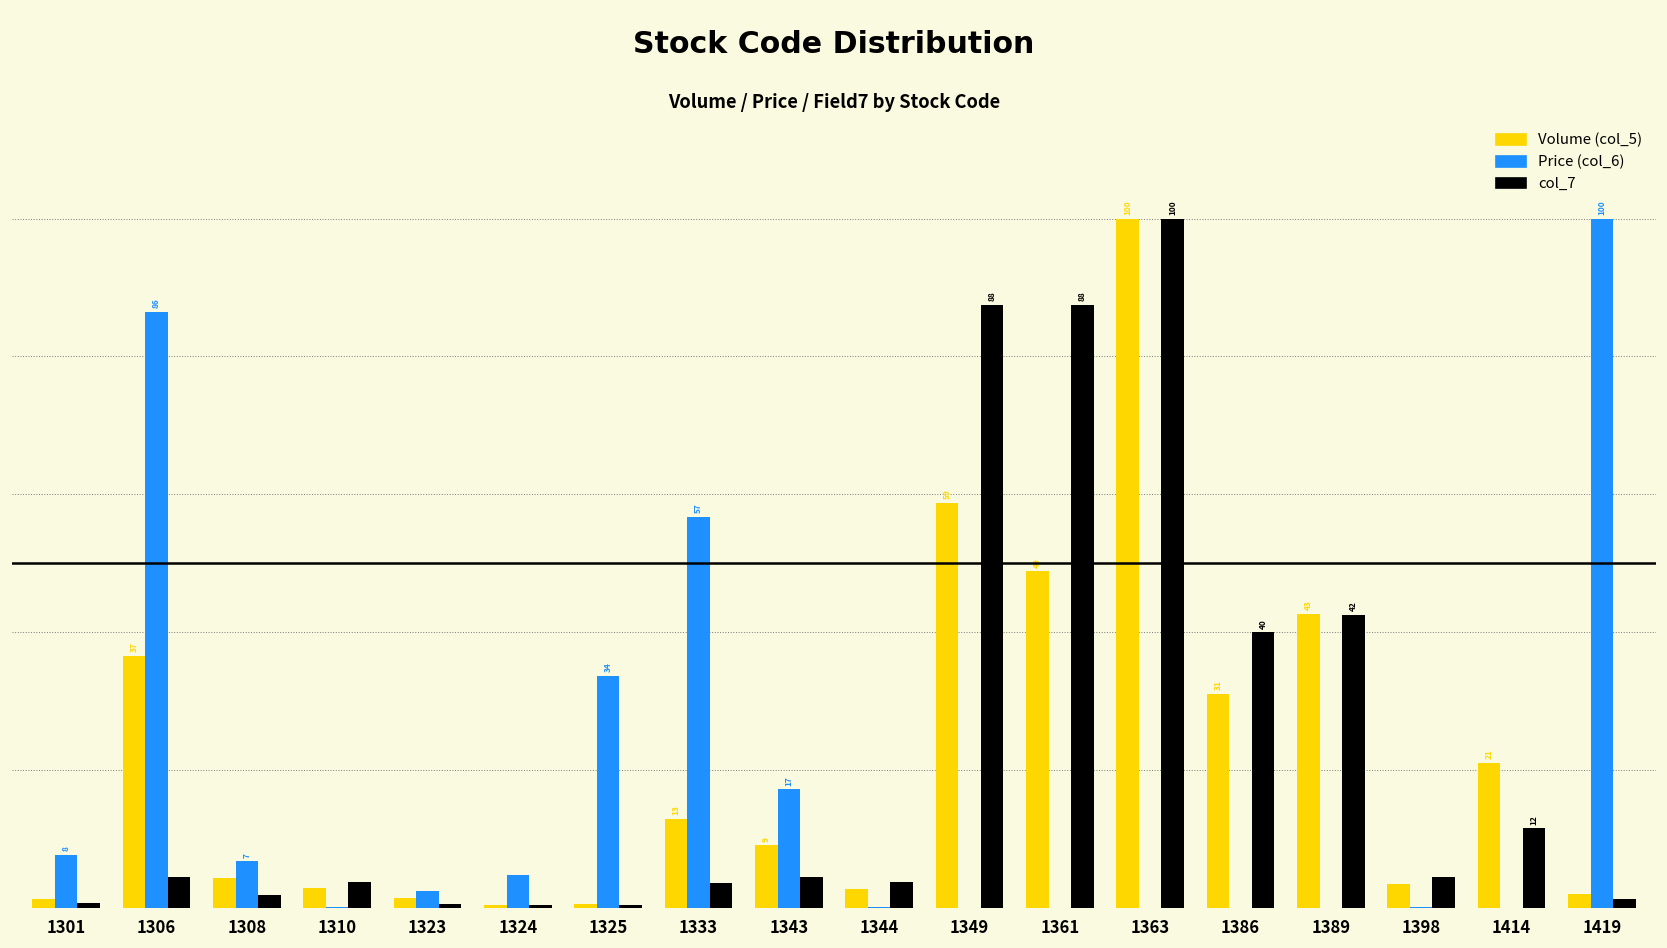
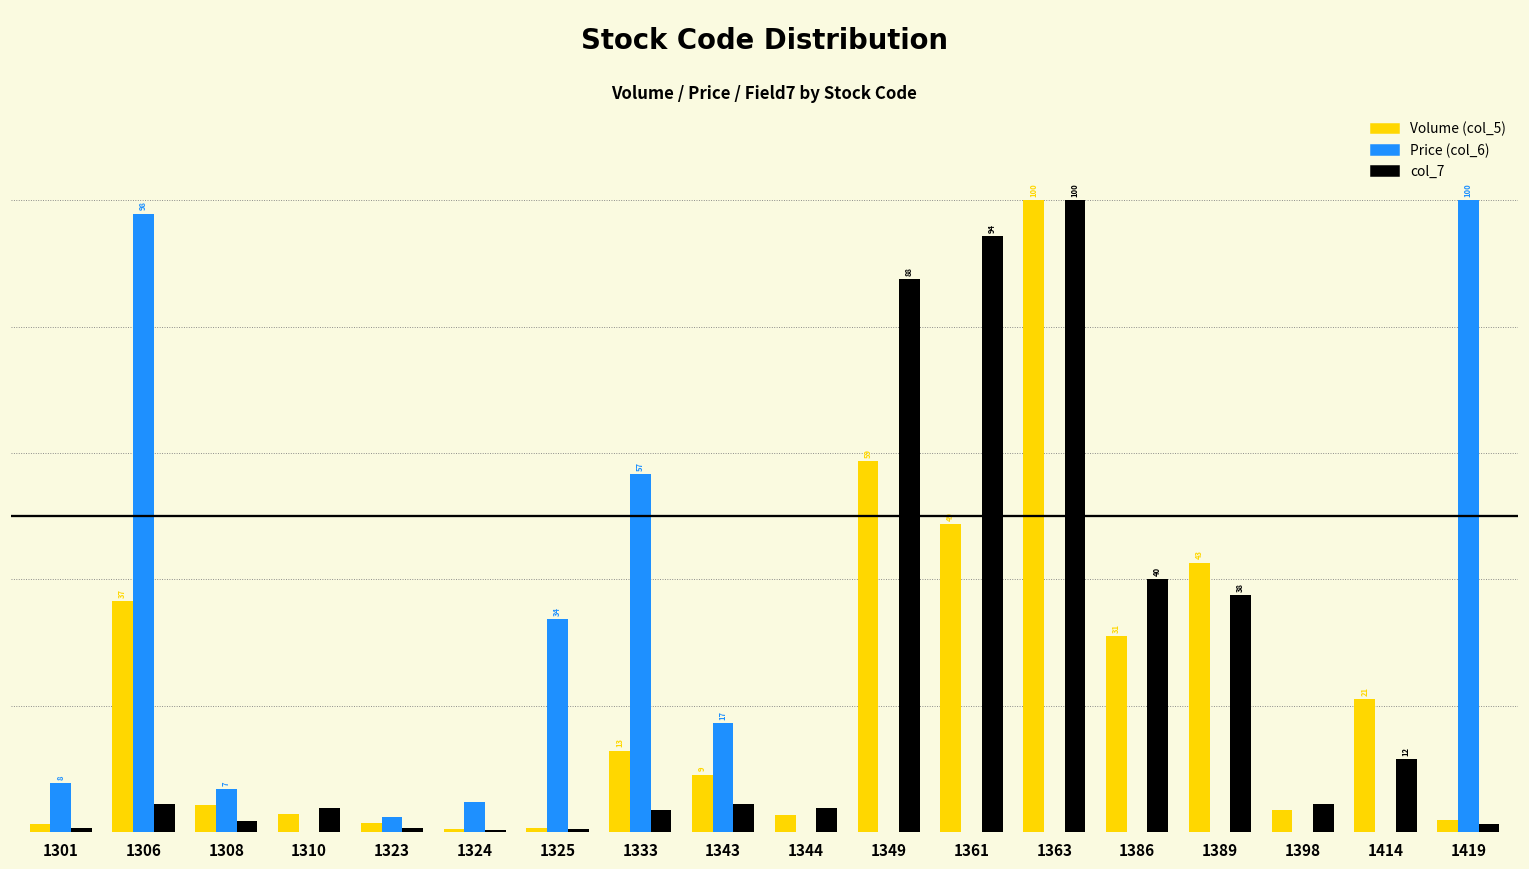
Price (col_6), 1306: 86 -> 98
col_7, 1361: 88 -> 94
col_7, 1389: 42 -> 38
